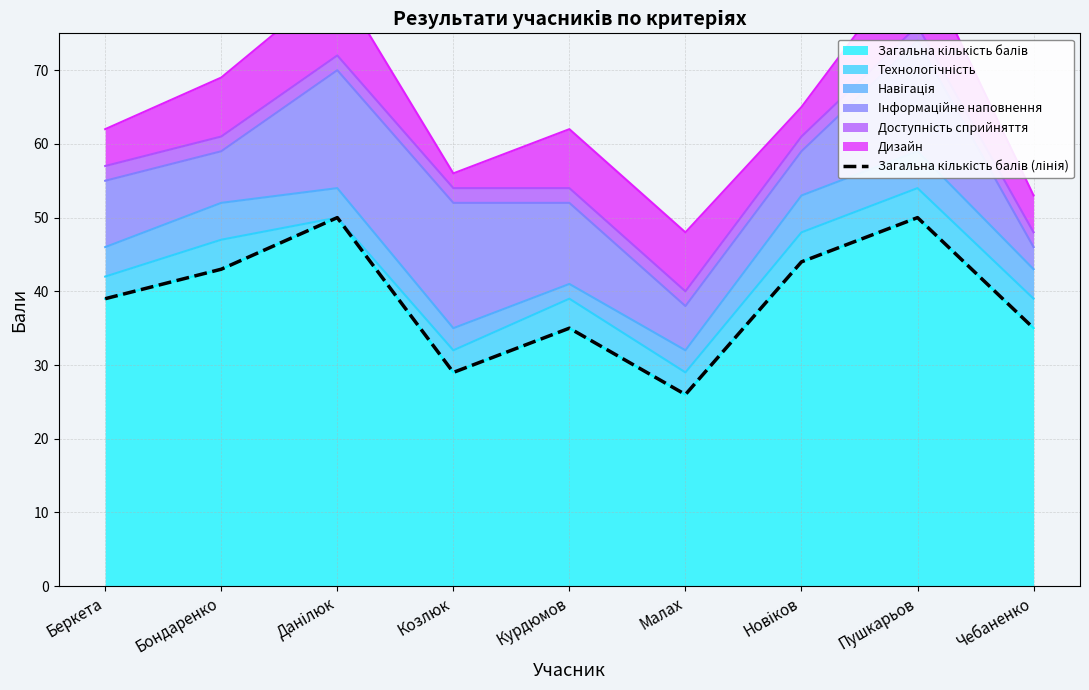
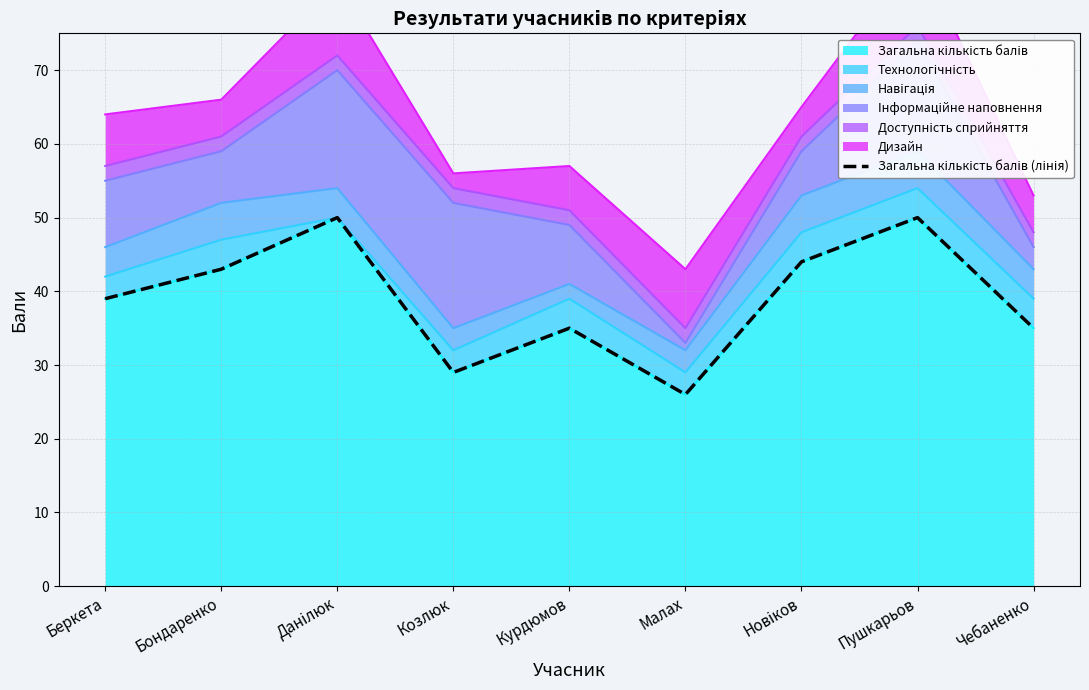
Дизайн, Беркета: 5 -> 7
Дизайн, Бондаренко: 8 -> 5
Інформаційне наповнення, Курдюмов: 11 -> 8
Дизайн, Курдюмов: 8 -> 6
Інформаційне наповнення, Малах: 6 -> 1
